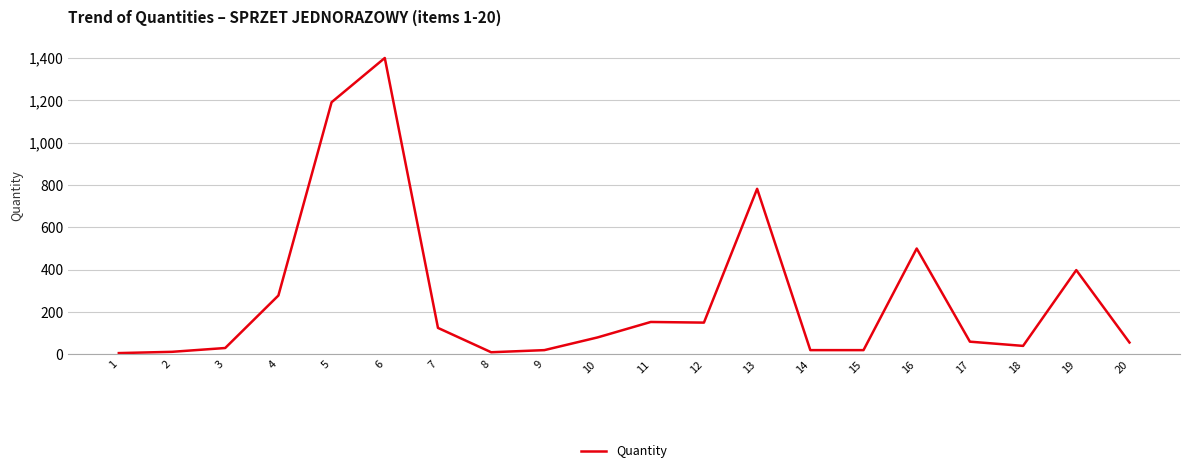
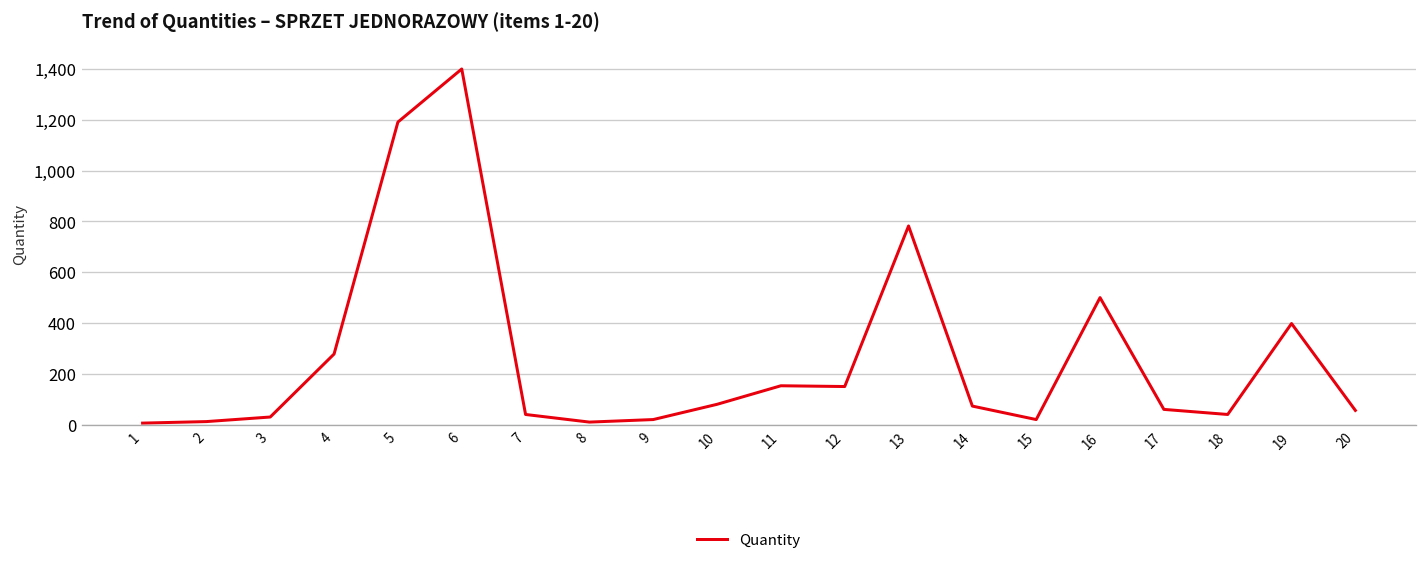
7: 130 -> 40
14: 20 -> 70
